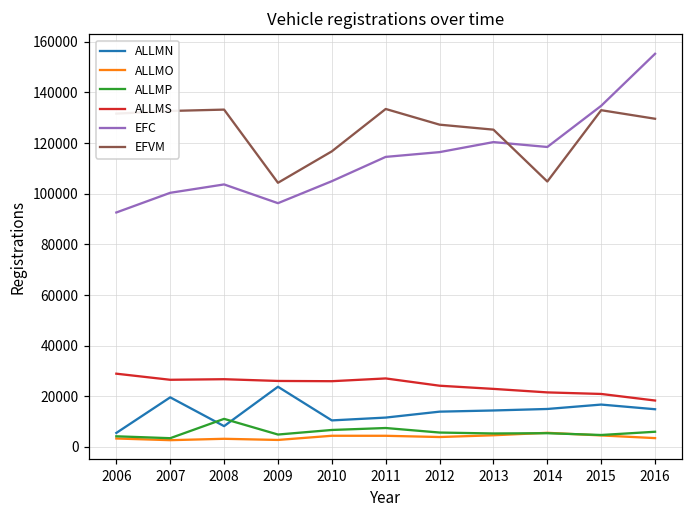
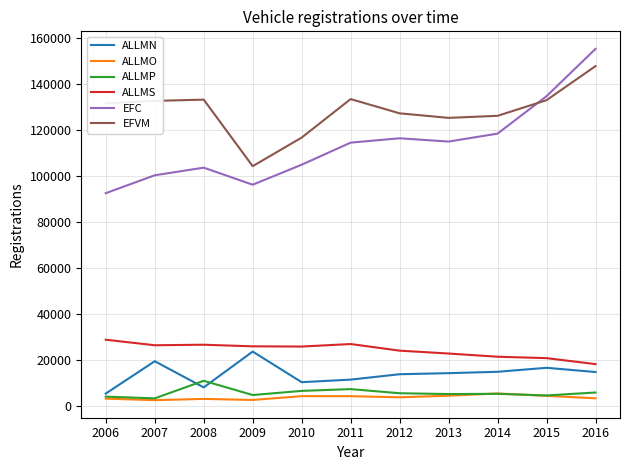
EFC, 2013: 120000 -> 115000
EFVM, 2014: 105000 -> 126000
EFVM, 2016: 130000 -> 148000
